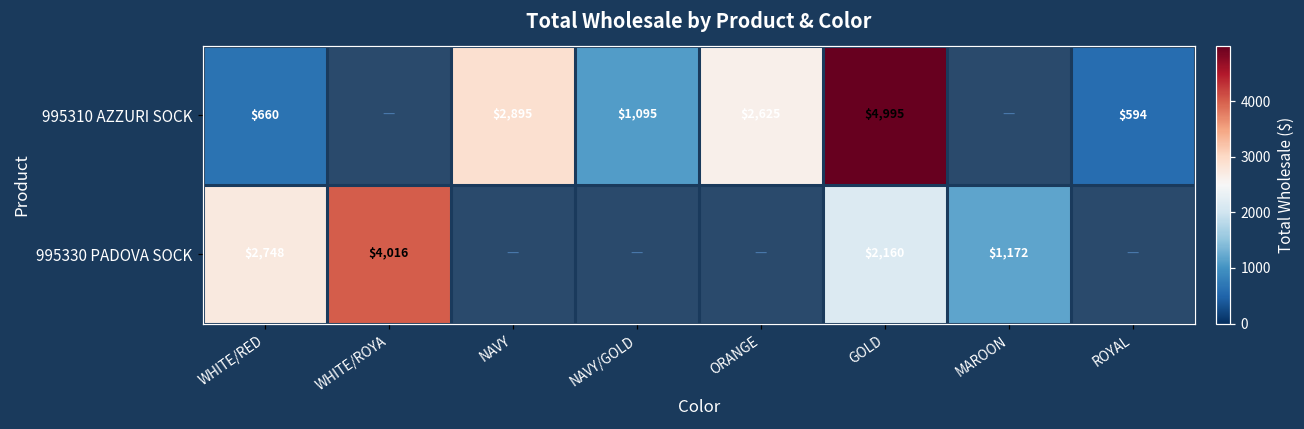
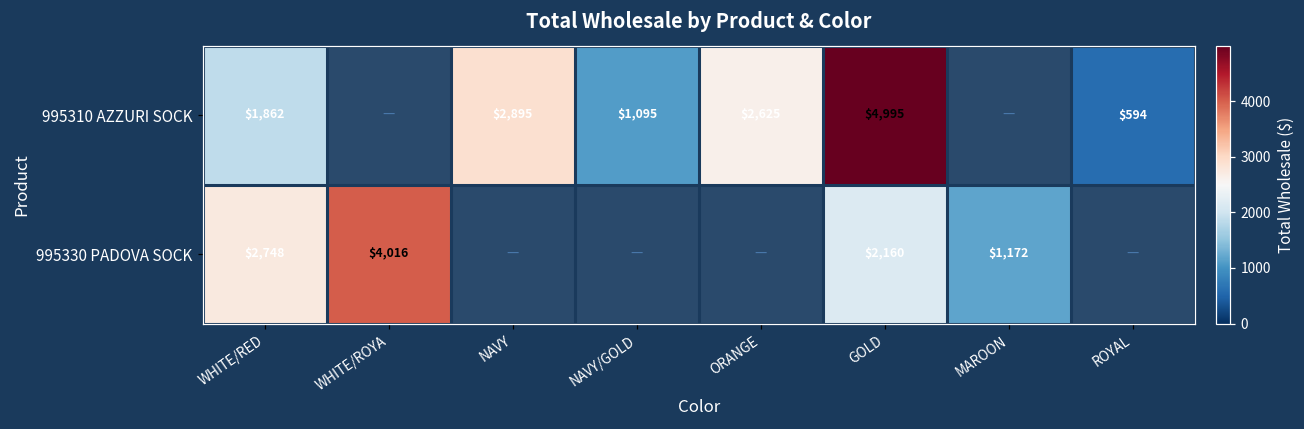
995310 AZZURI SOCK, WHITE/RED: $660 -> $1,862
